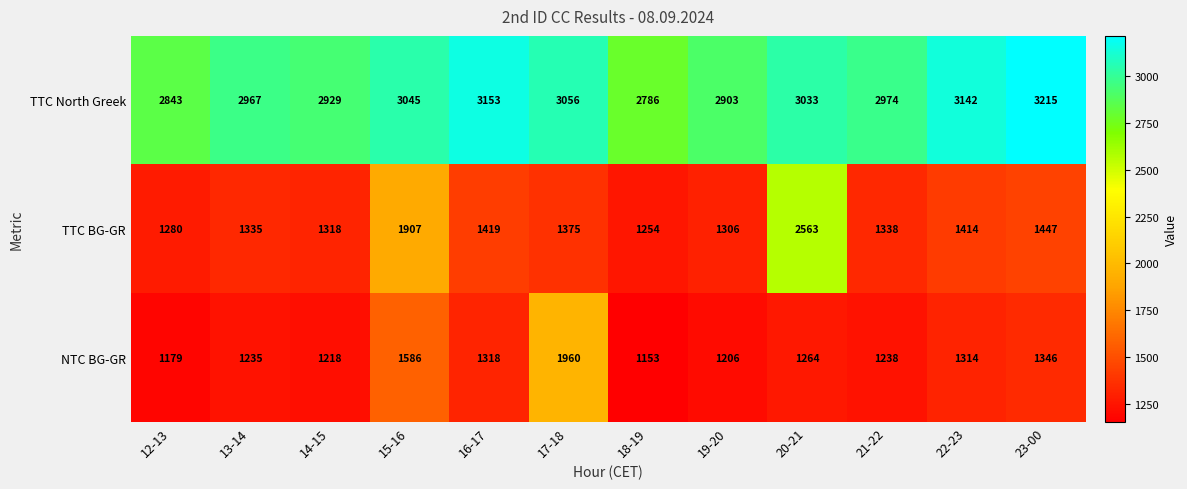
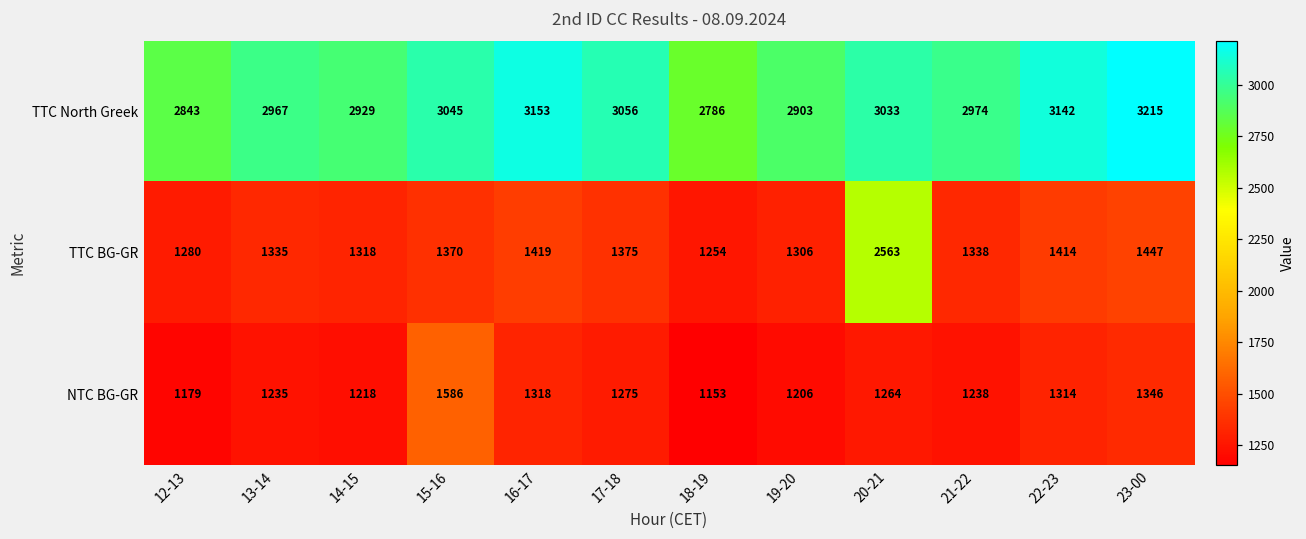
TTC BG-GR, 15-16: 1907 -> 1370
NTC BG-GR, 17-18: 1960 -> 1275
